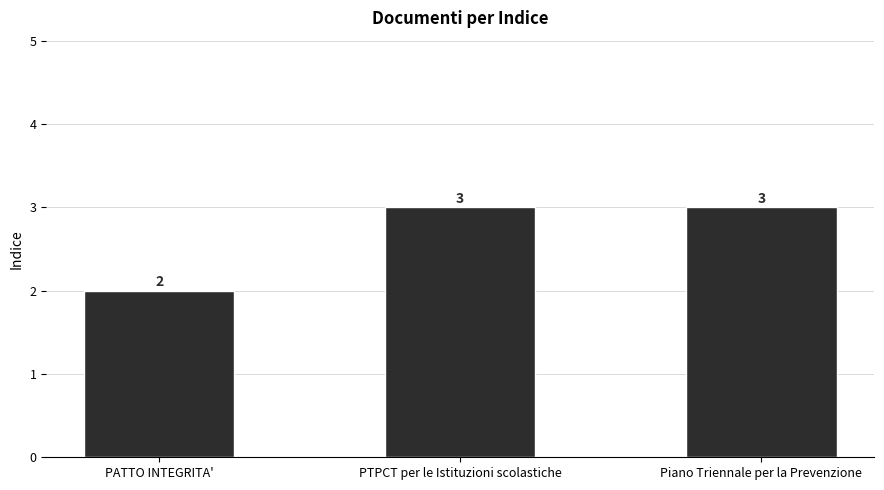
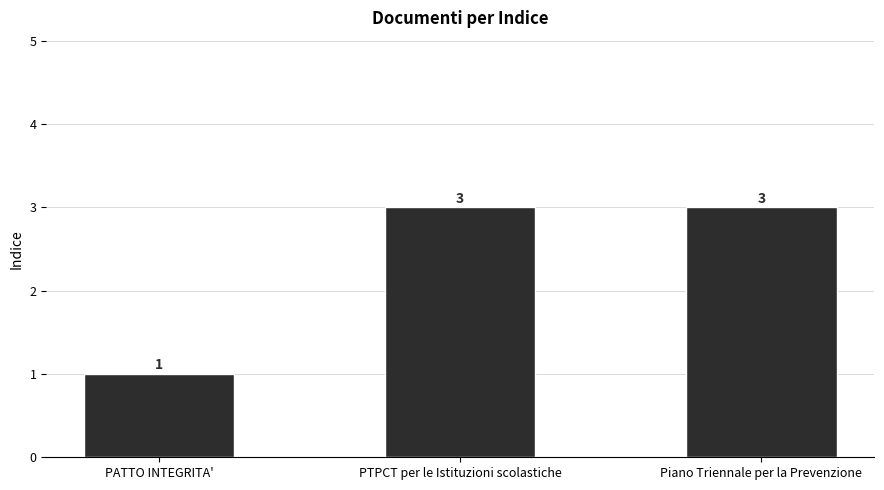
PATTO INTEGRITA': 2 -> 1
